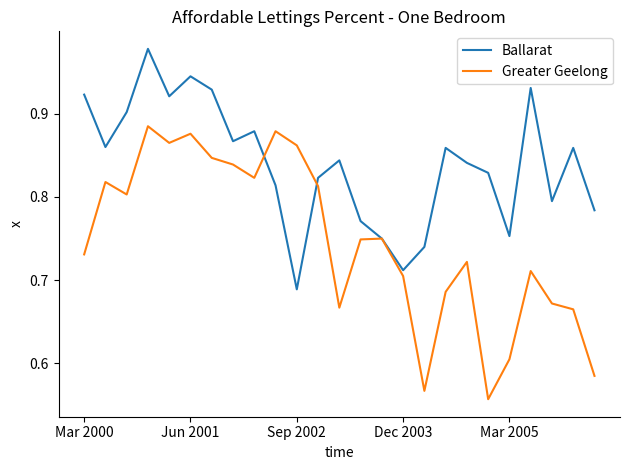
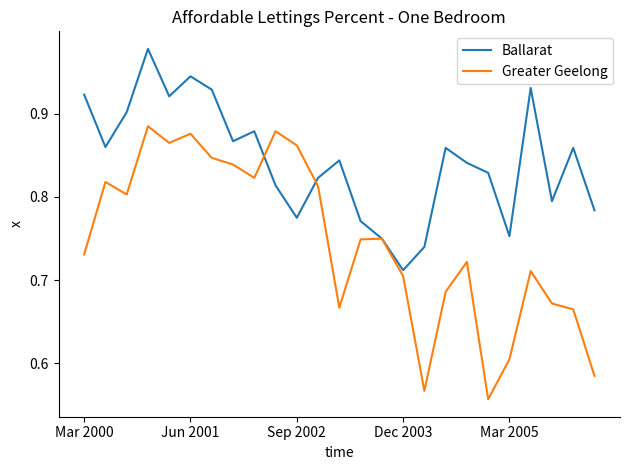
Ballarat, Sep 2002: 0.69 -> 0.78
